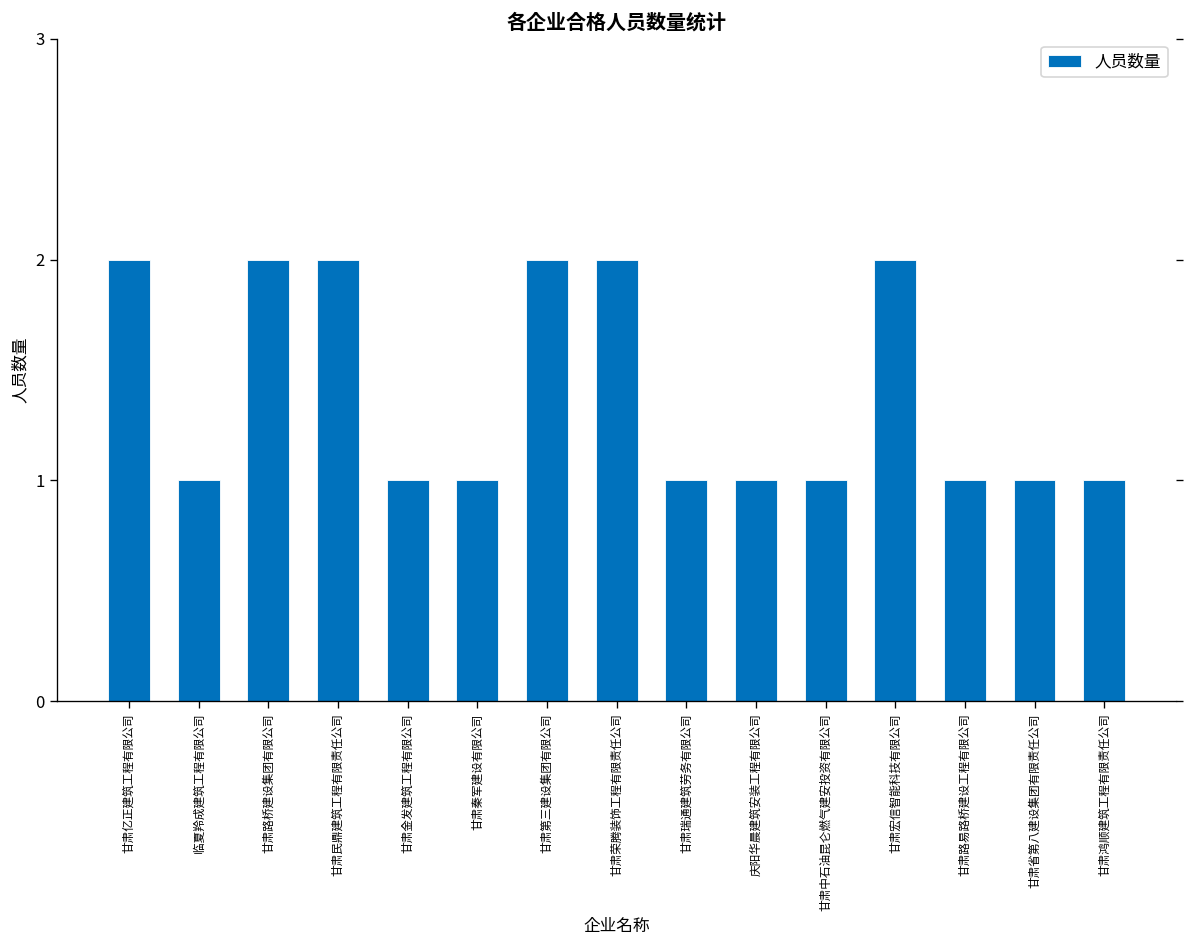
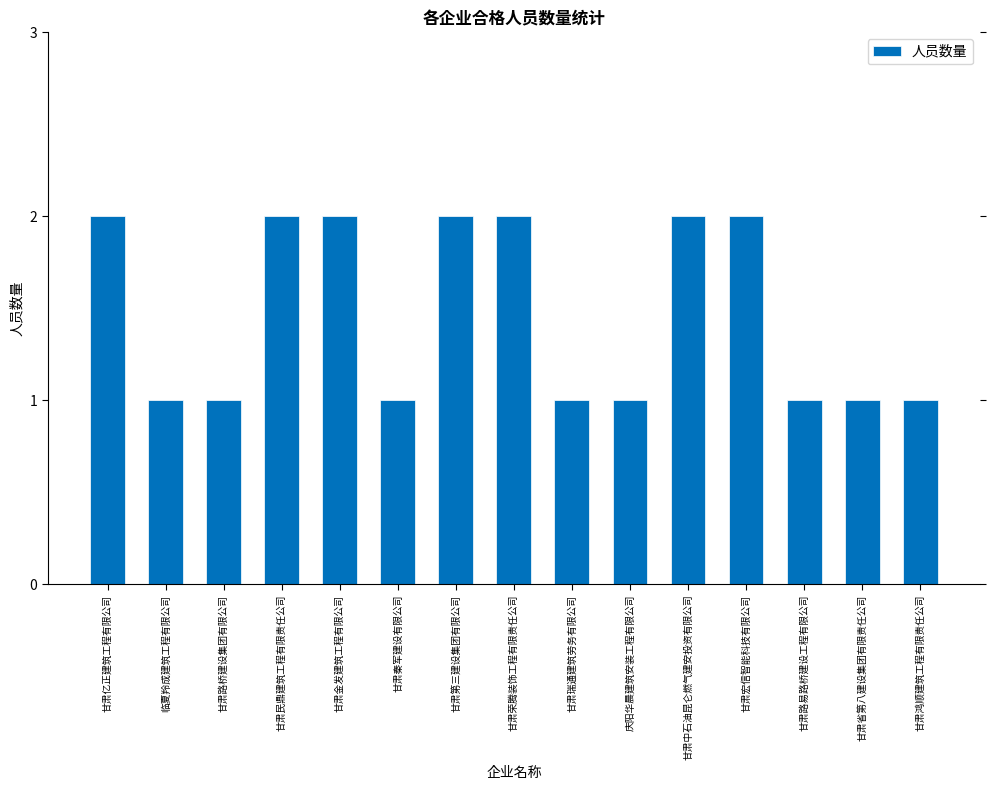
甘肃路桥建设集团有限公司: 2 -> 1
甘肃金发建筑工程有限公司: 1 -> 2
甘肃中石油昆仑燃气建安投资有限公司: 1 -> 2
